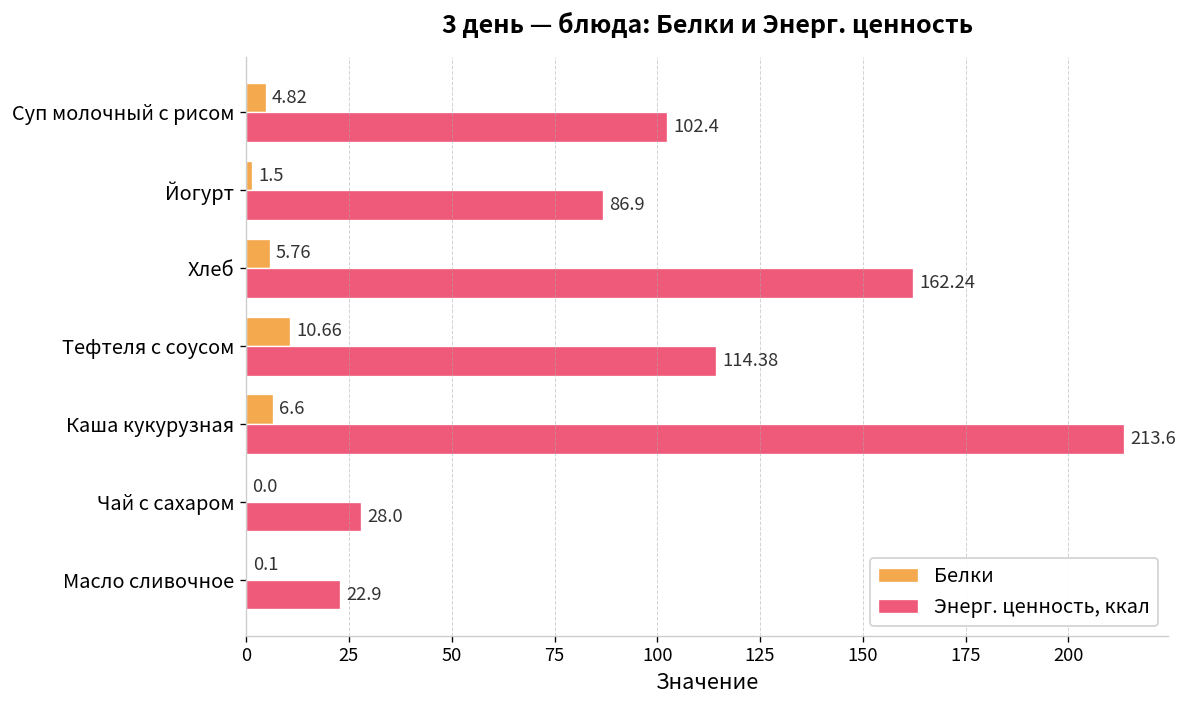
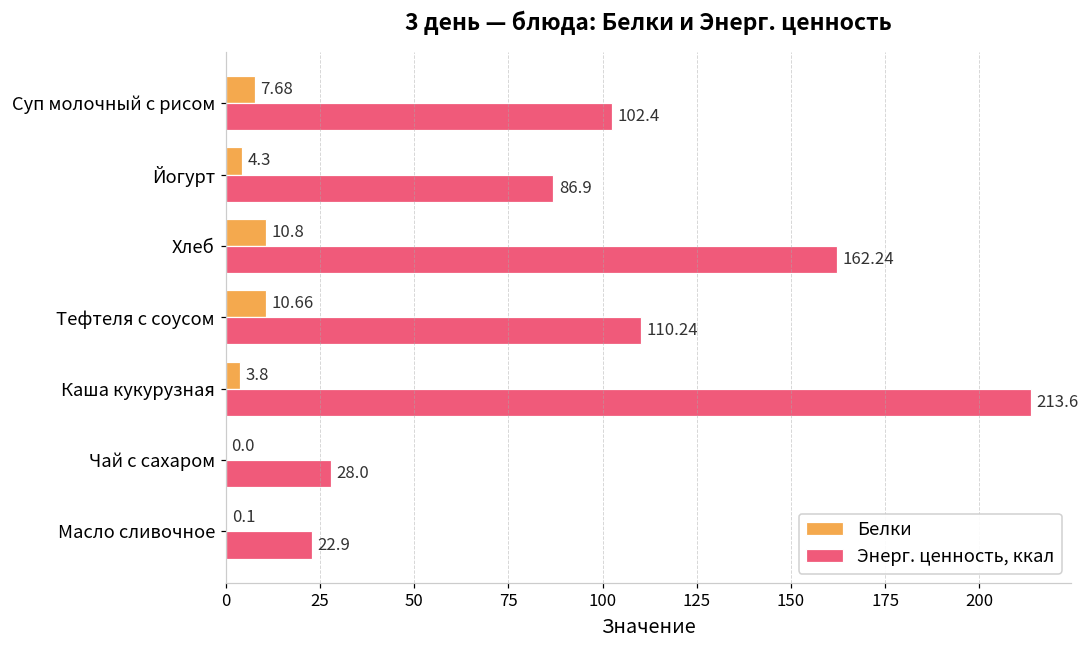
Белки, Суп молочный с рисом: 4.82 -> 7.68
Белки, Йогурт: 1.5 -> 4.3
Белки, Хлеб: 5.76 -> 10.8
Энерг. ценность, ккал, Тефтеля с соусом: 114.38 -> 110.24
Белки, Каша кукурузная: 6.6 -> 3.8
